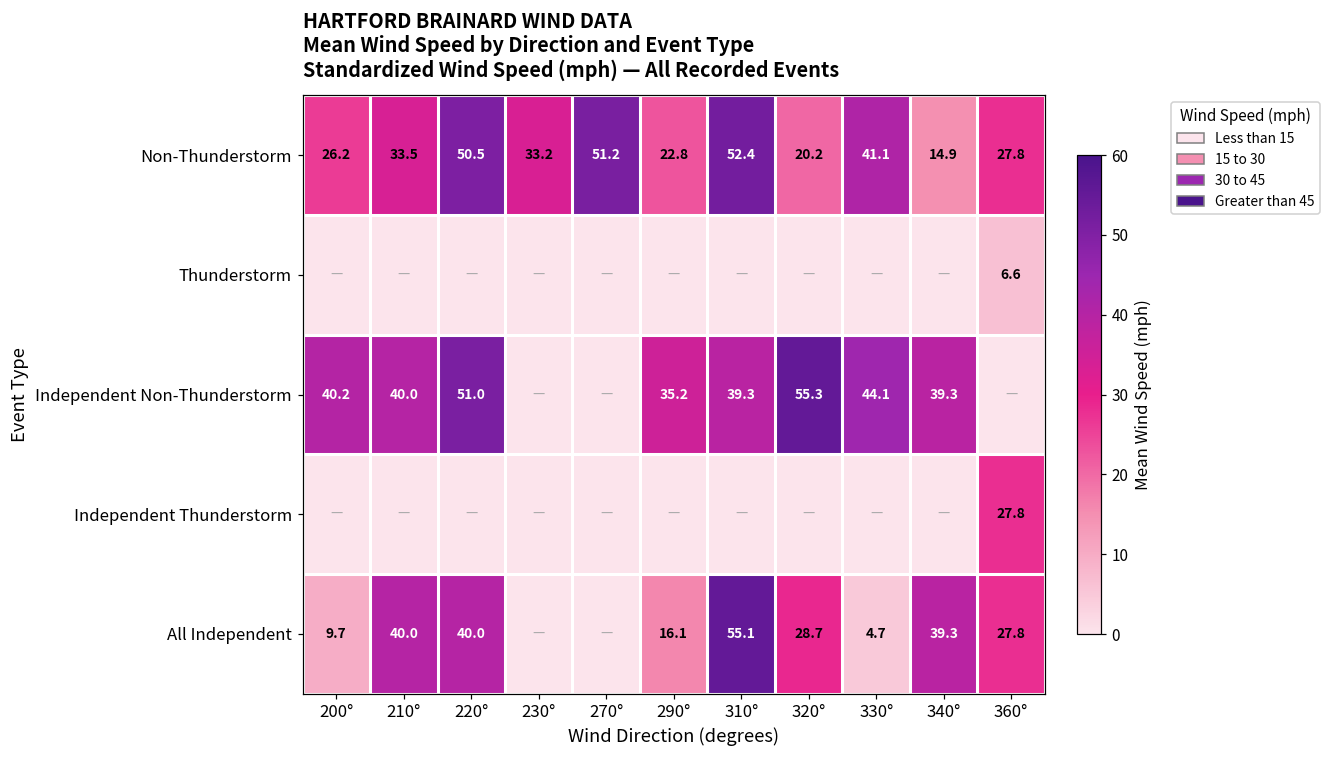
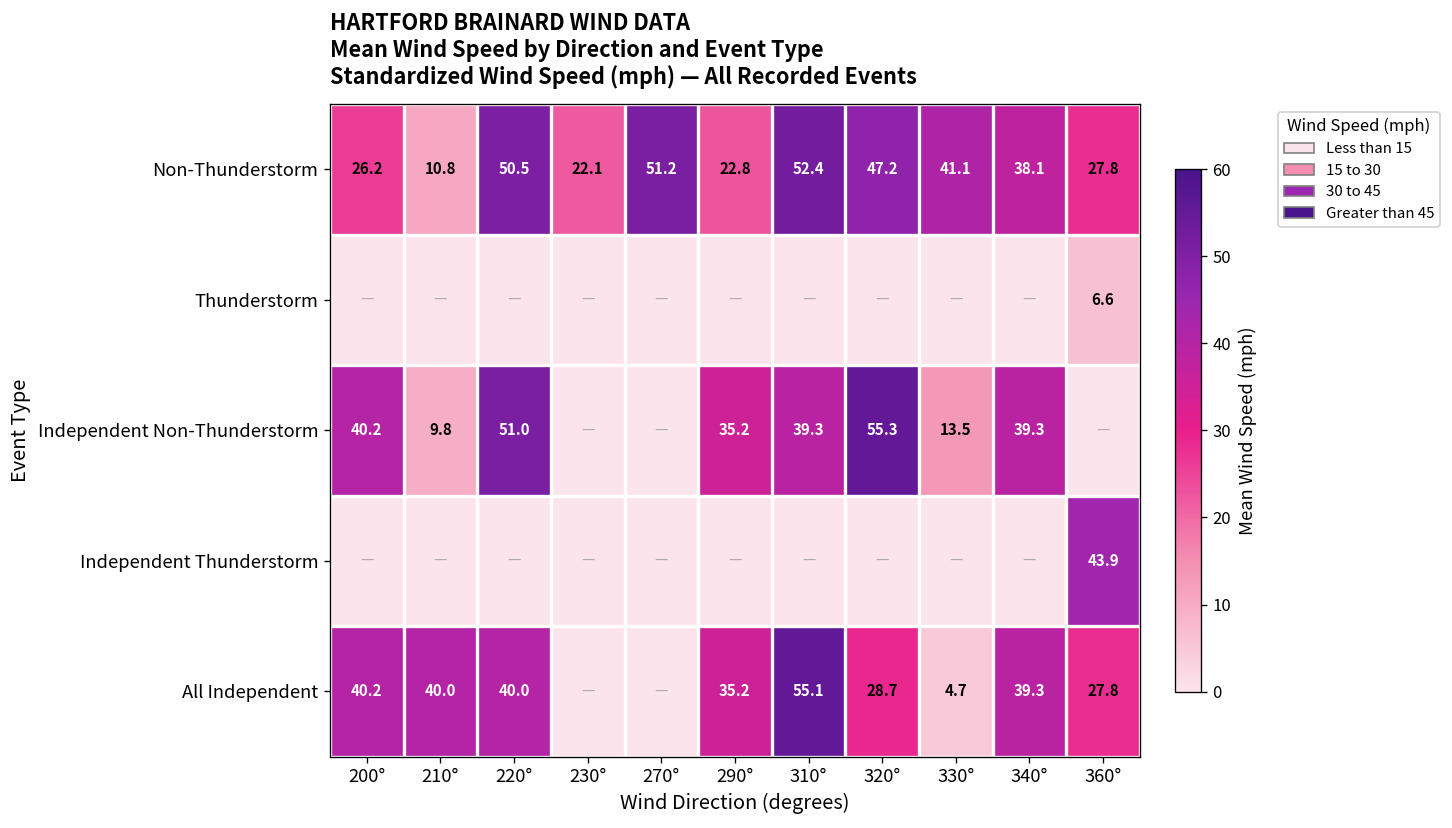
Non-Thunderstorm, 210°: 33.5 -> 10.8
Non-Thunderstorm, 230°: 33.2 -> 22.1
Non-Thunderstorm, 320°: 20.2 -> 47.2
Non-Thunderstorm, 340°: 14.9 -> 38.1
Independent Non-Thunderstorm, 210°: 40.0 -> 9.8
Independent Non-Thunderstorm, 330°: 44.1 -> 13.5
Independent Thunderstorm, 360°: 27.8 -> 43.9
All Independent, 200°: 9.7 -> 40.2
All Independent, 290°: 16.1 -> 35.2
